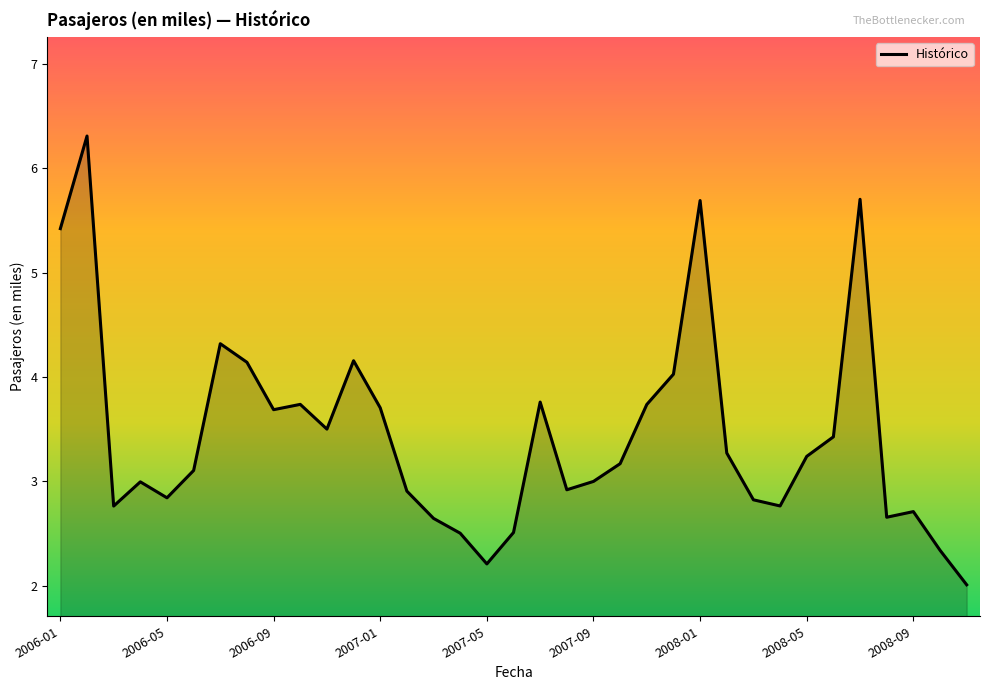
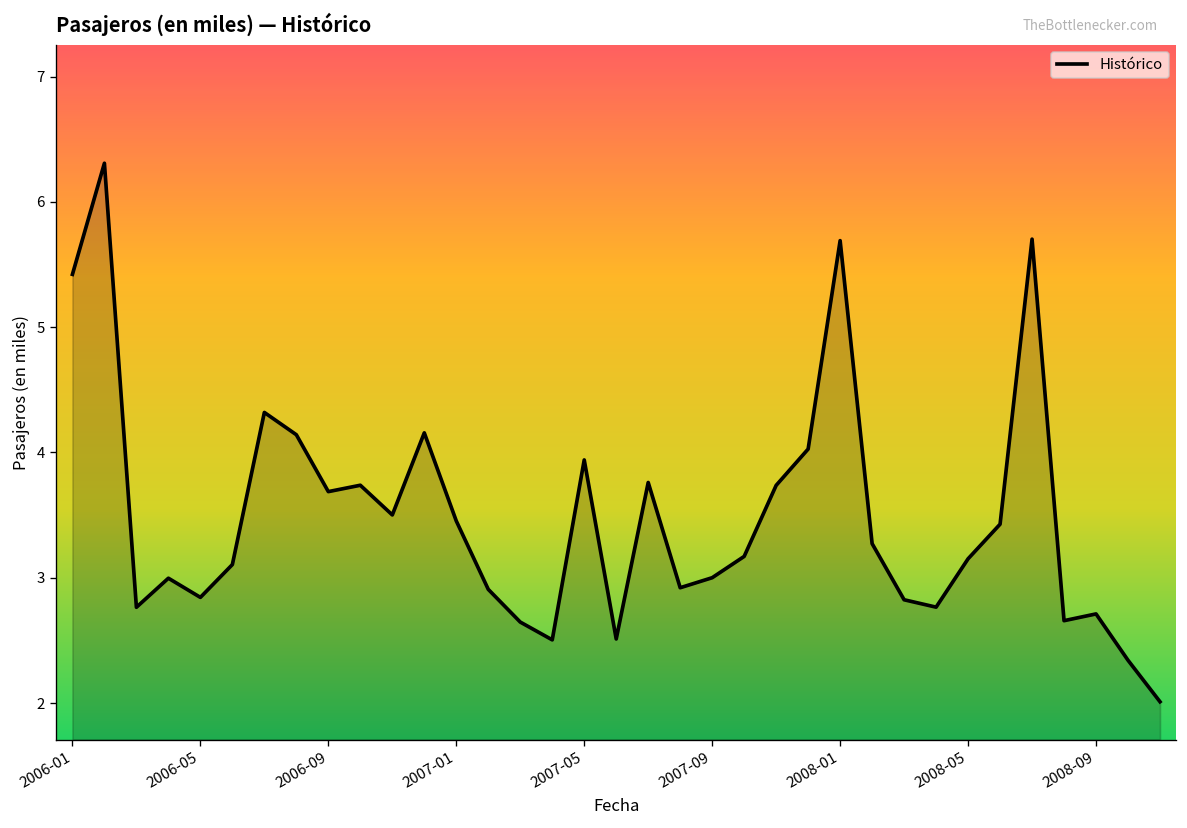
2007-01: 3.71 -> 3.45
2007-05: 2.21 -> 3.94
2008-05: 3.24 -> 3.15
